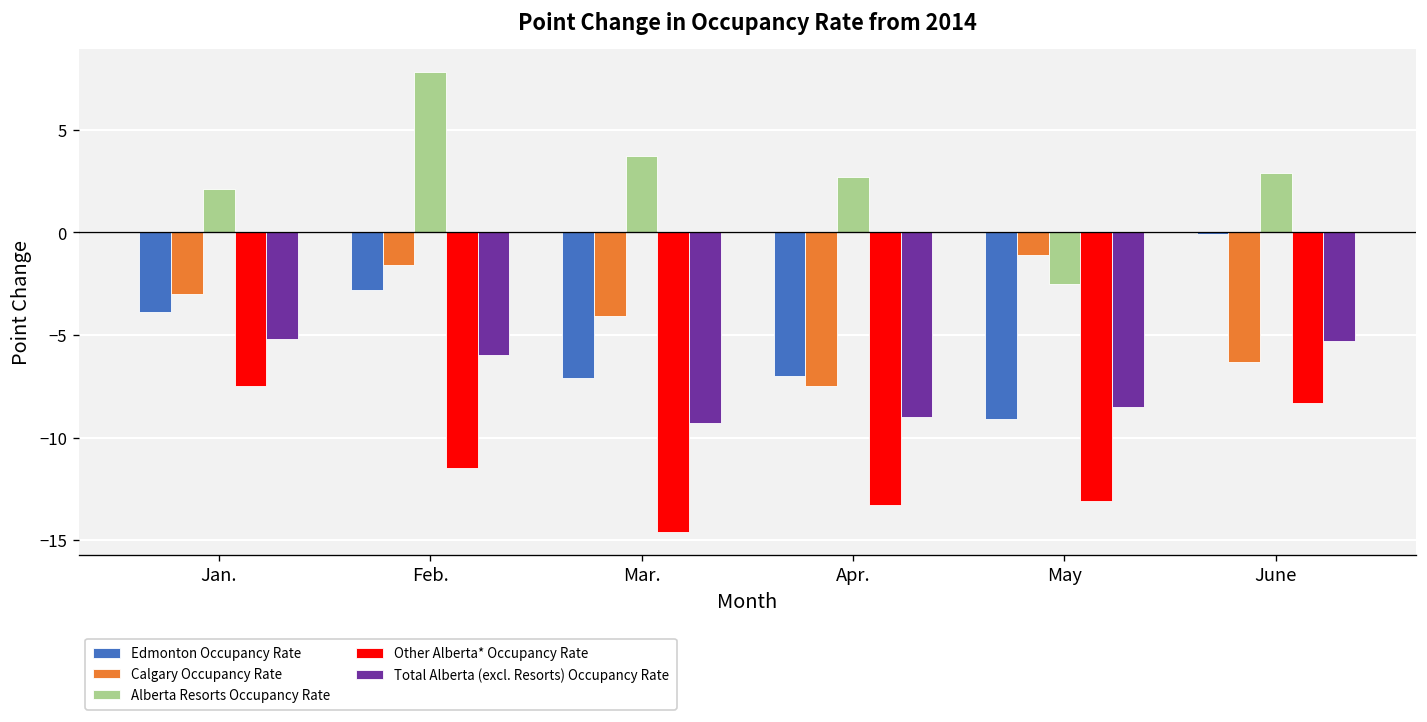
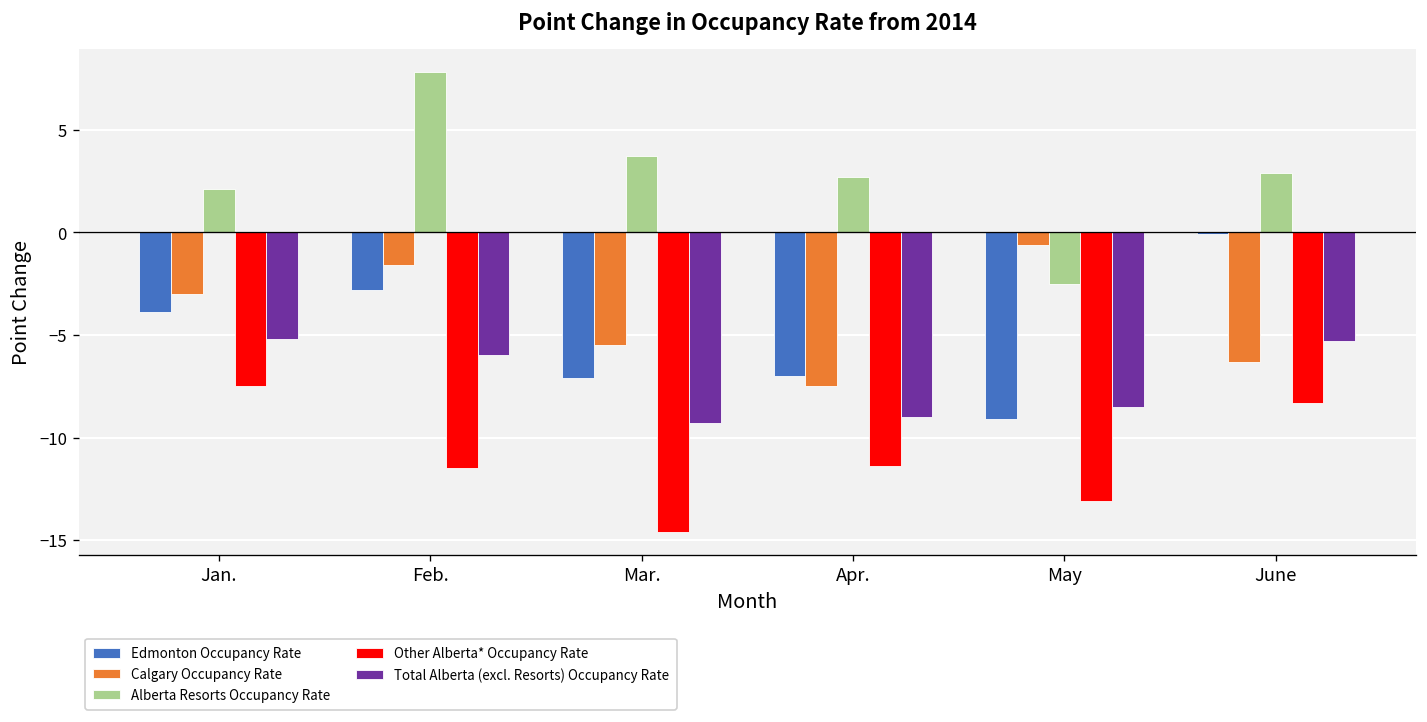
Calgary Occupancy Rate, Mar.: -4.1 -> -5.5
Other Alberta* Occupancy Rate, Apr.: -13.3 -> -11.4
Calgary Occupancy Rate, May: -1.1 -> -0.6
